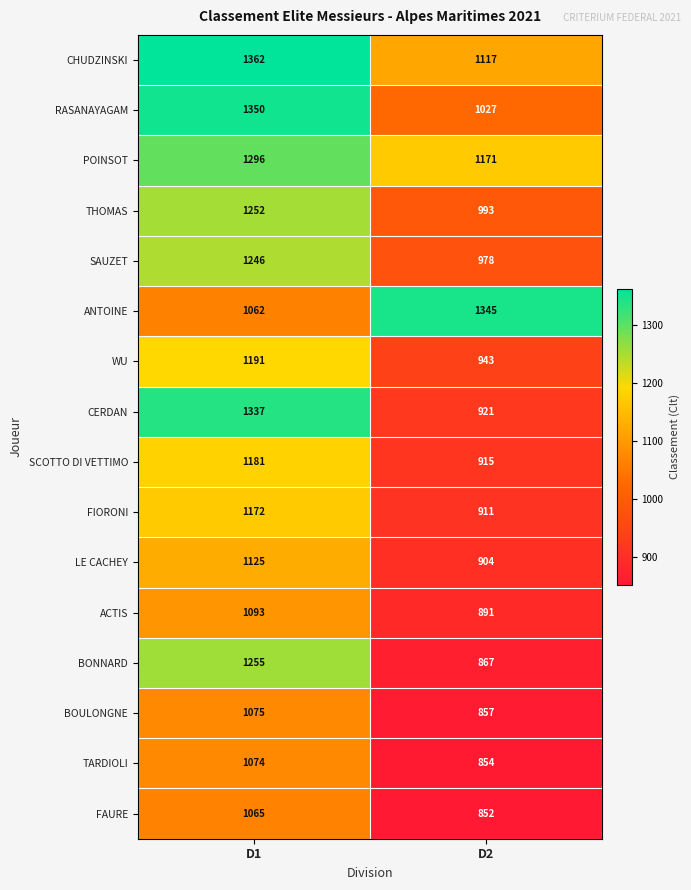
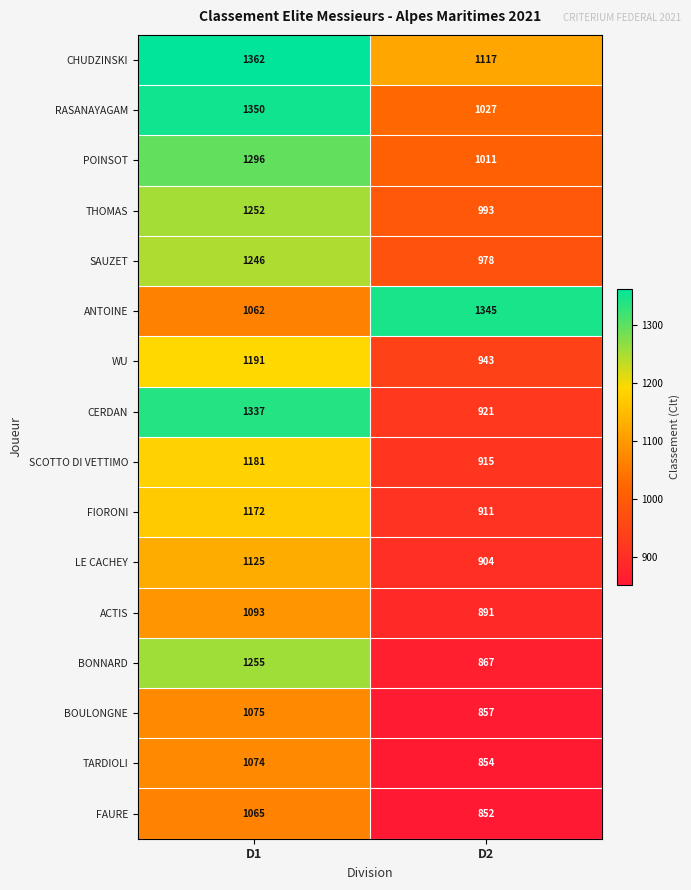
POINSOT, D2: 1171 -> 1011
